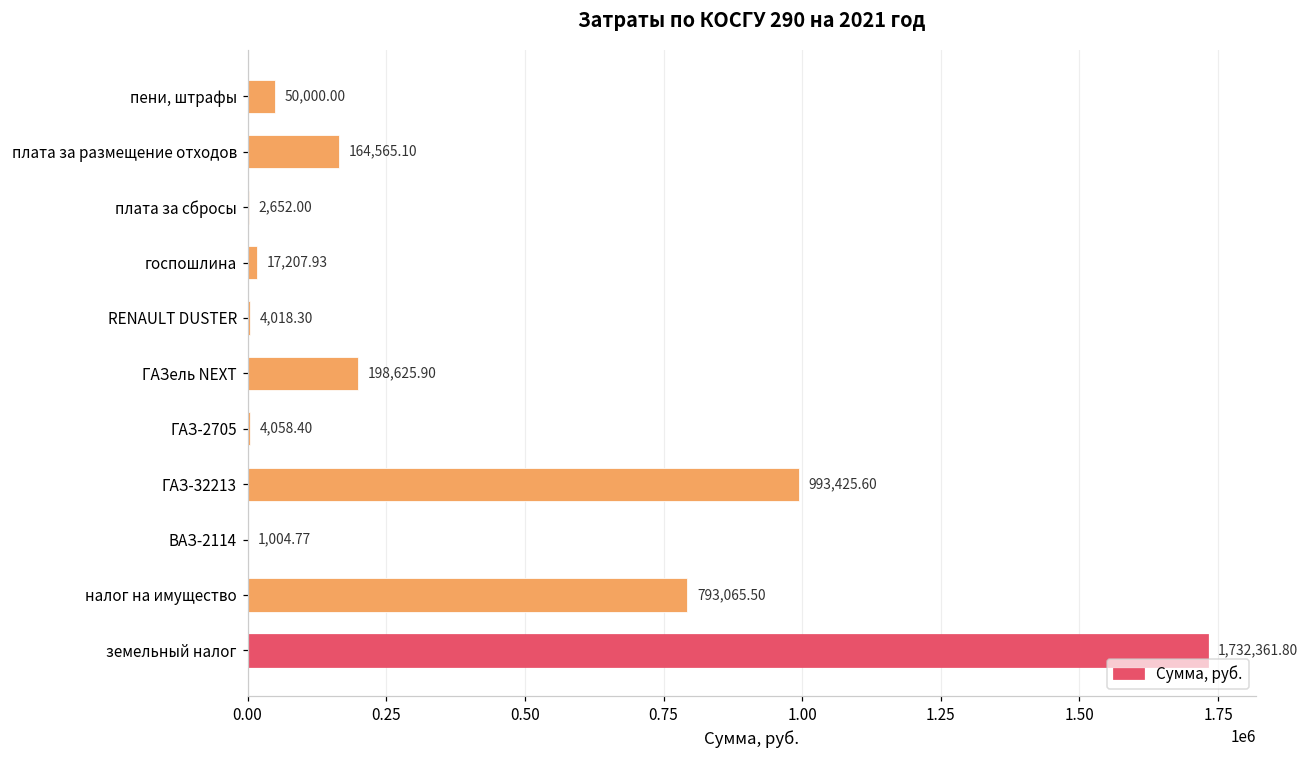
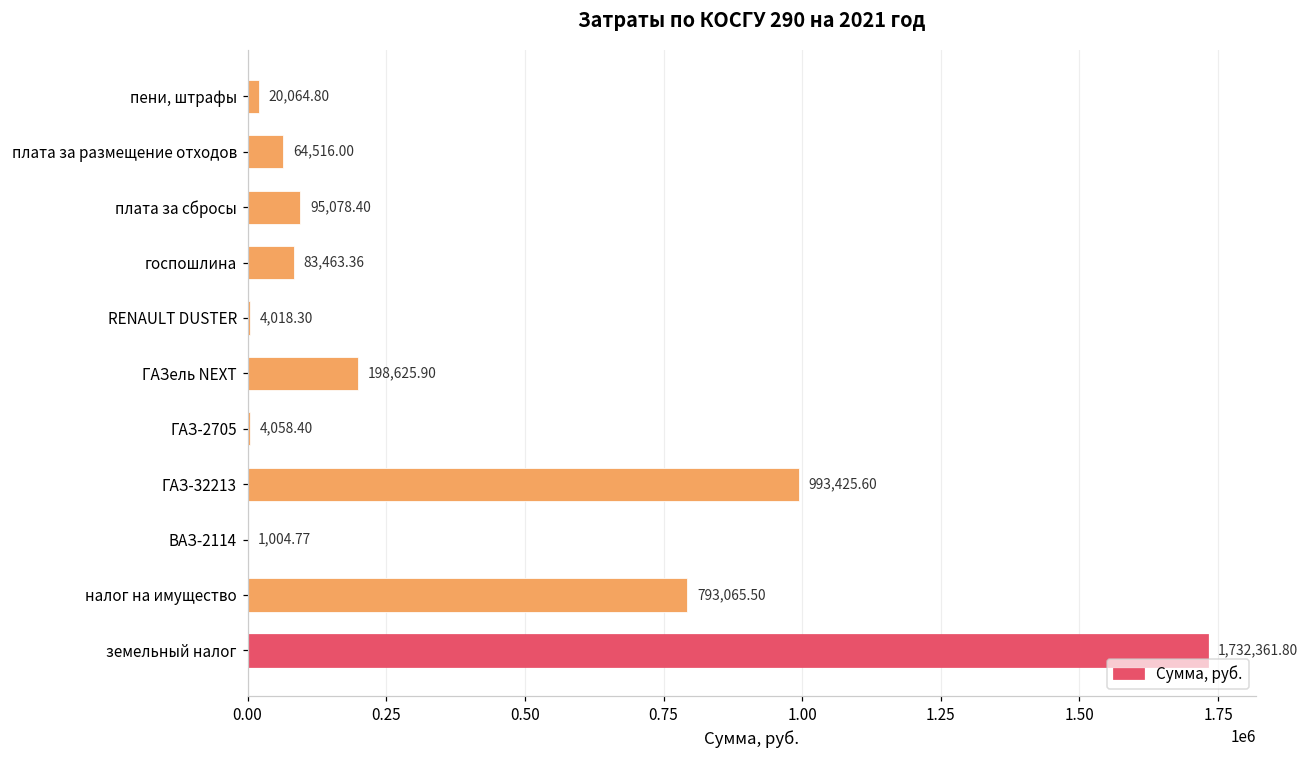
пени, штрафы: 50,000.00 -> 20,064.80
плата за размещение отходов: 164,565.10 -> 64,516.00
плата за сбросы: 2,652.00 -> 95,078.40
госпошлина: 17,207.93 -> 83,463.36
